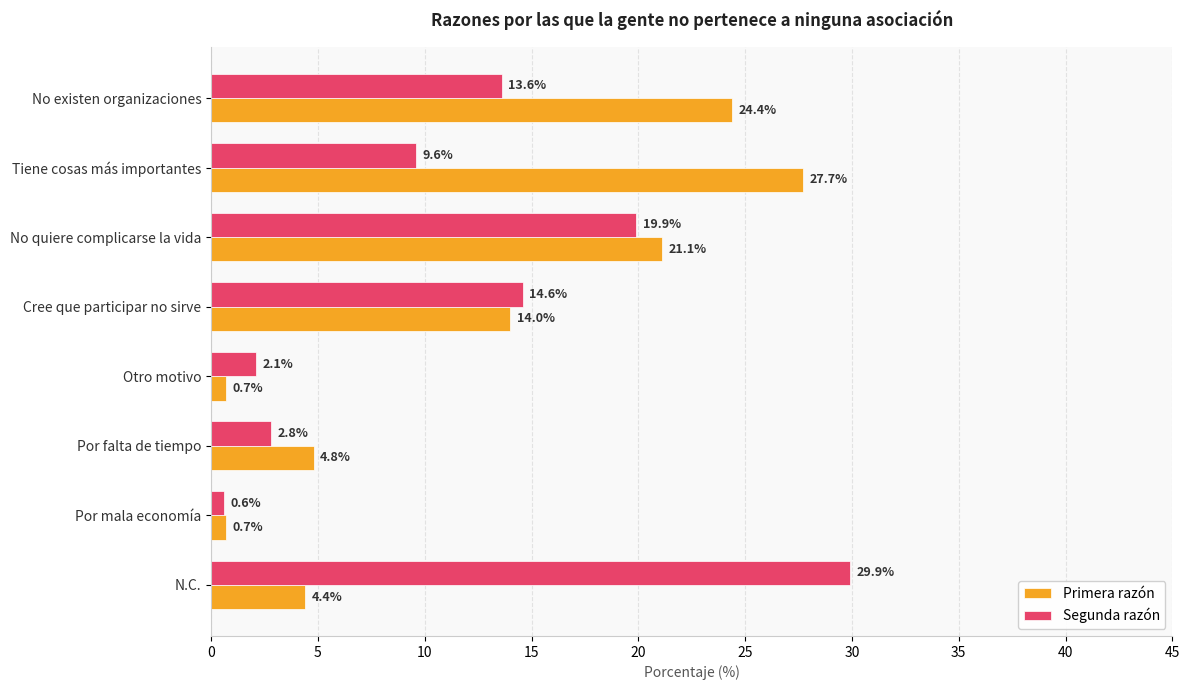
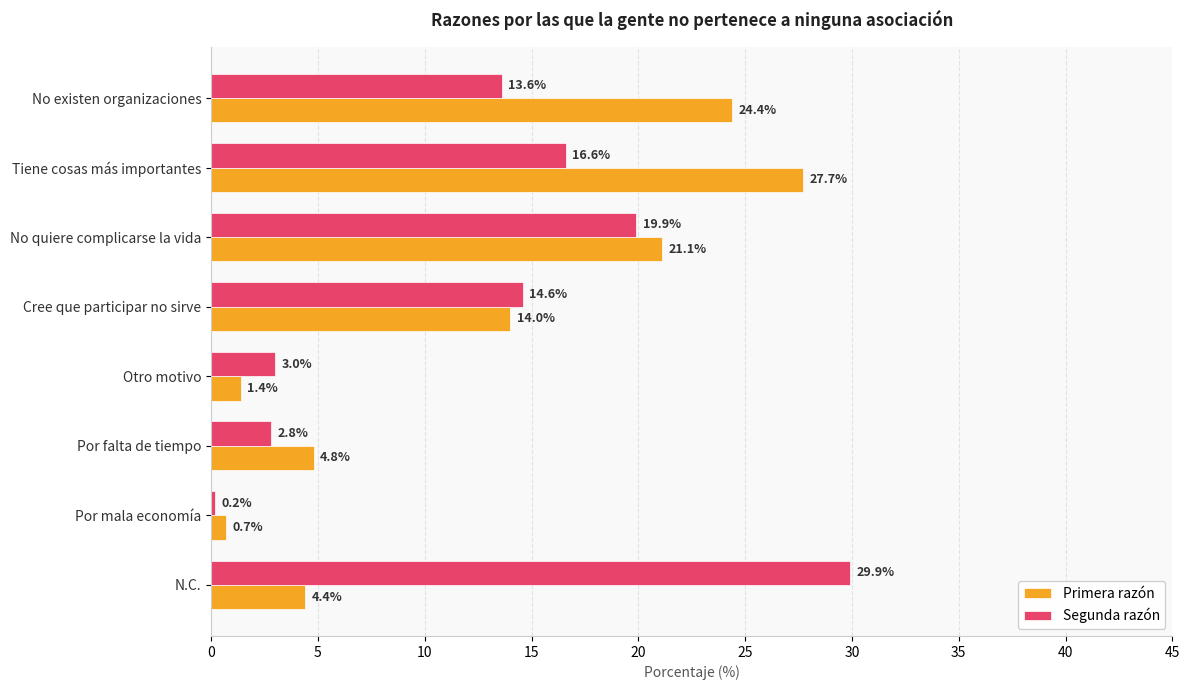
Segunda razón, Tiene cosas más importantes: 9.6% -> 16.6%
Segunda razón, Otro motivo: 2.1% -> 3.0%
Primera razón, Otro motivo: 0.7% -> 1.4%
Segunda razón, Por mala economía: 0.6% -> 0.2%
